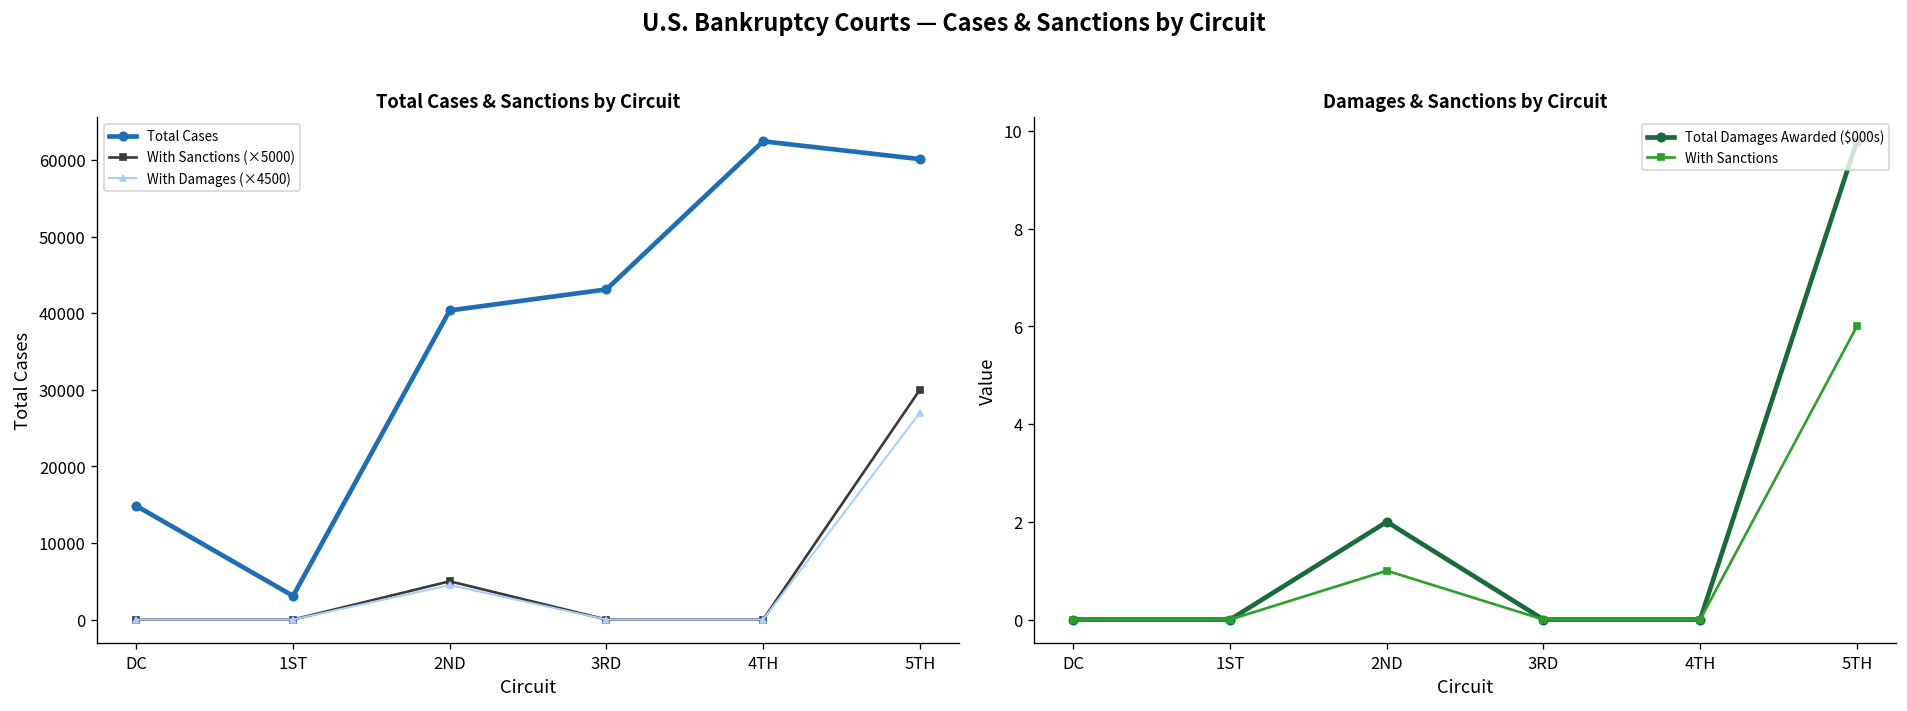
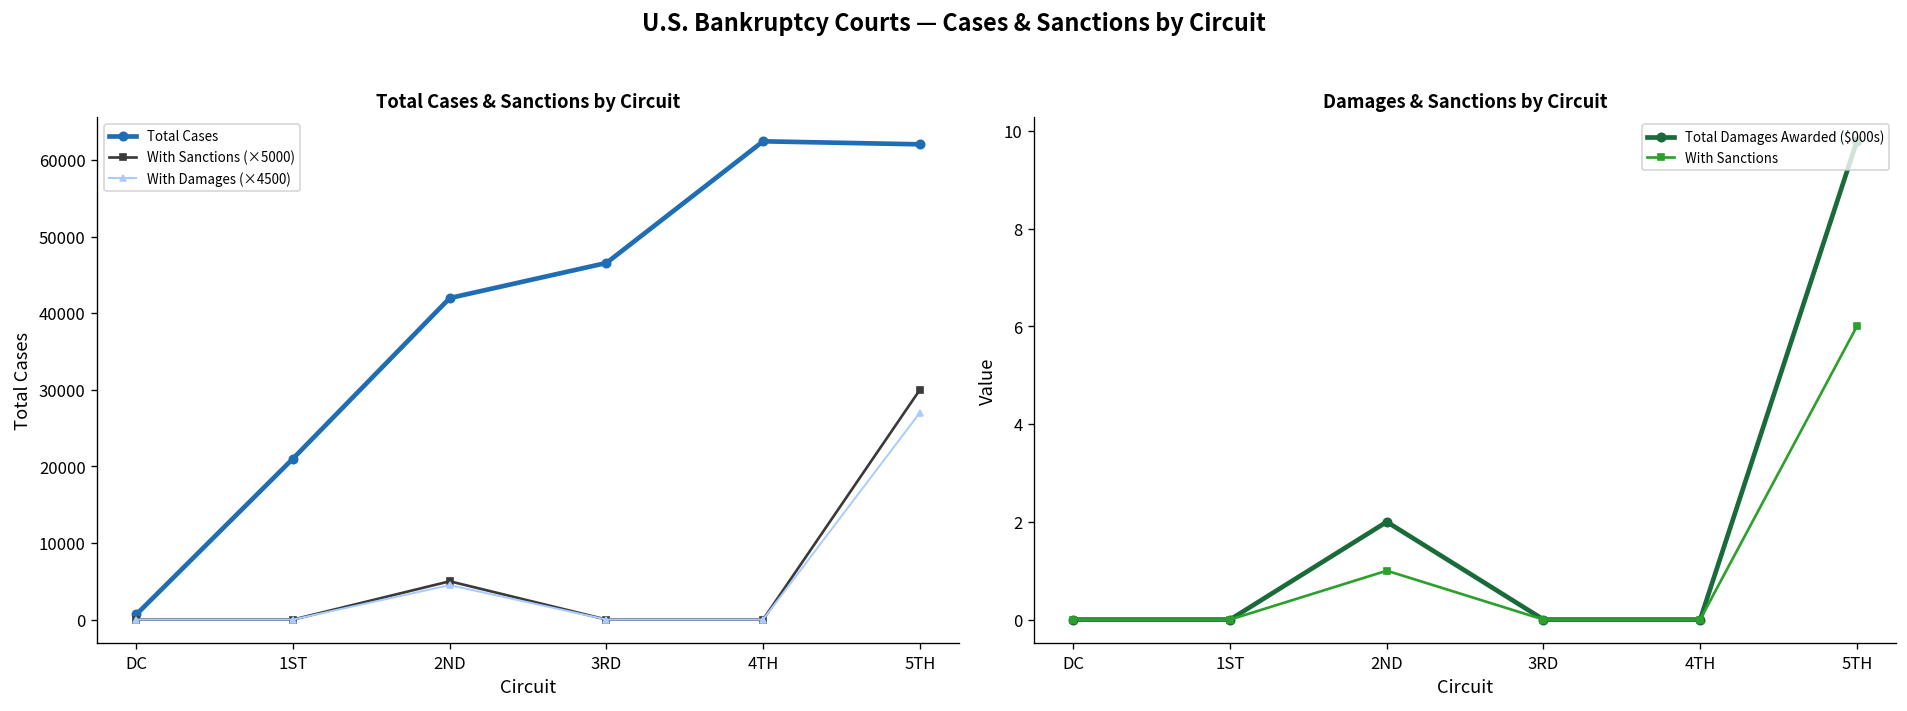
Total Cases & Sanctions by Circuit, Total Cases, DC: 15000 -> 1000
Total Cases & Sanctions by Circuit, Total Cases, 1ST: 3000 -> 21000
Total Cases & Sanctions by Circuit, Total Cases, 2ND: 40000 -> 42000
Total Cases & Sanctions by Circuit, Total Cases, 3RD: 43000 -> 47000
Total Cases & Sanctions by Circuit, Total Cases, 5TH: 60000 -> 62000
